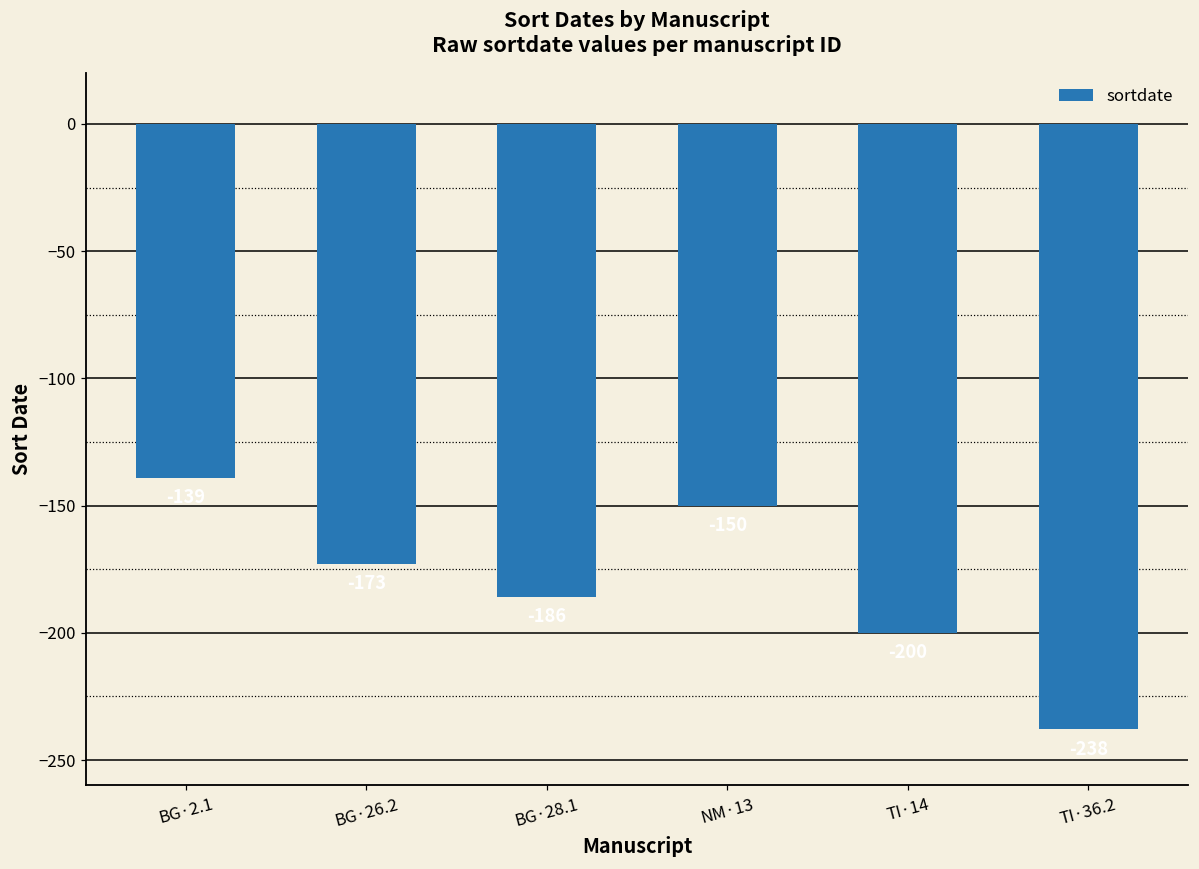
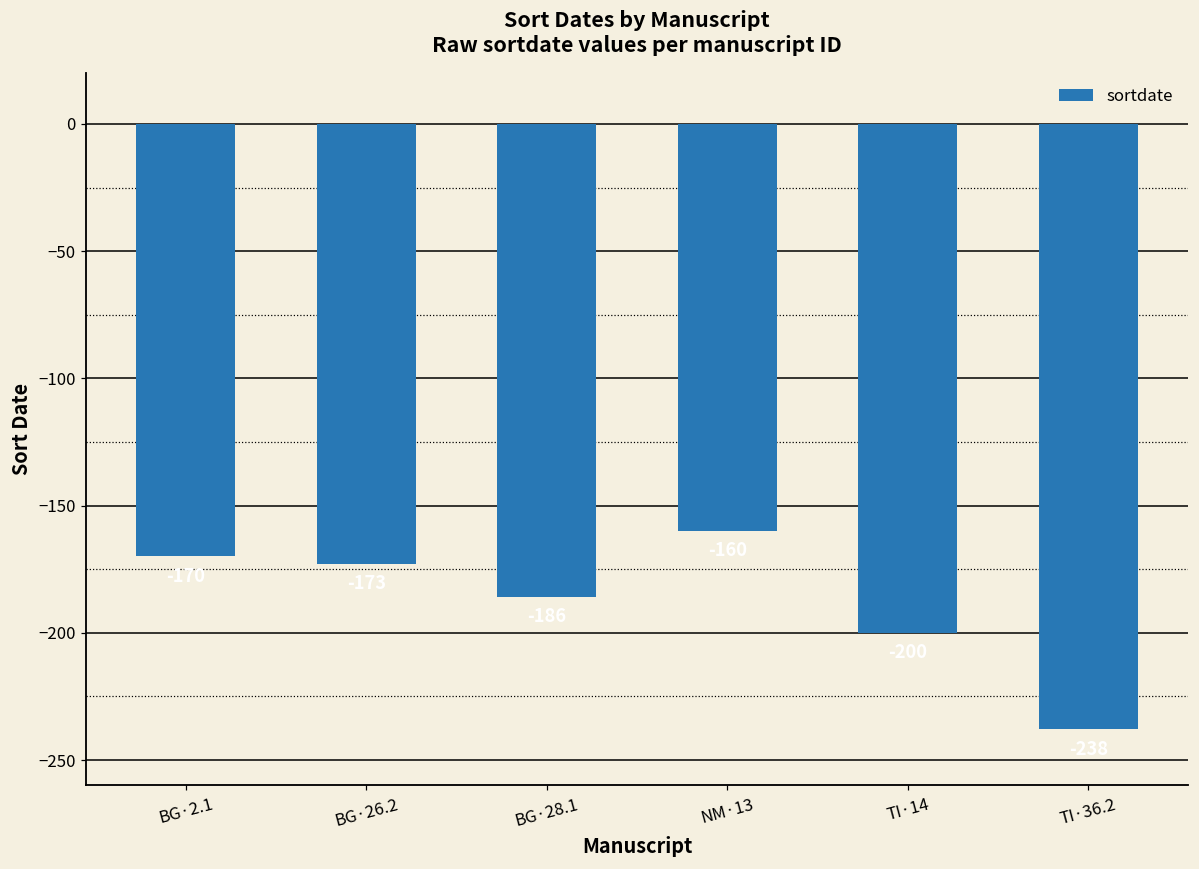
BG·2.1: -139 -> -170
NM·13: -150 -> -160
